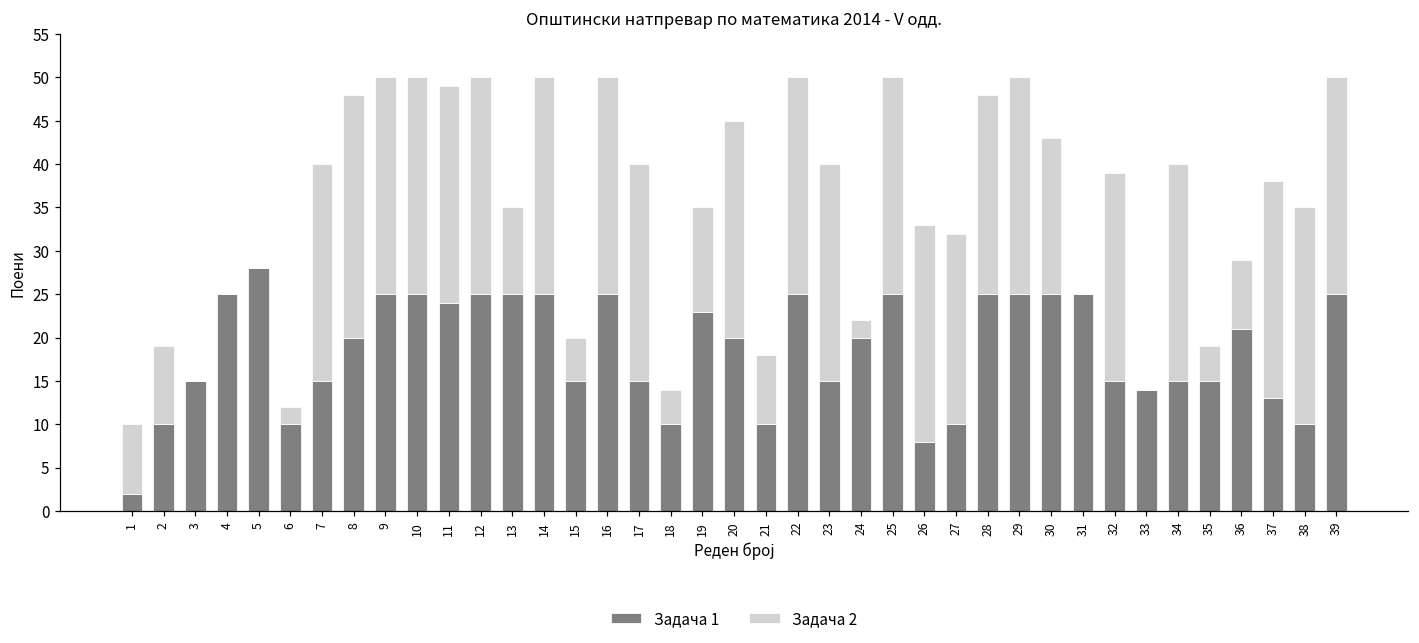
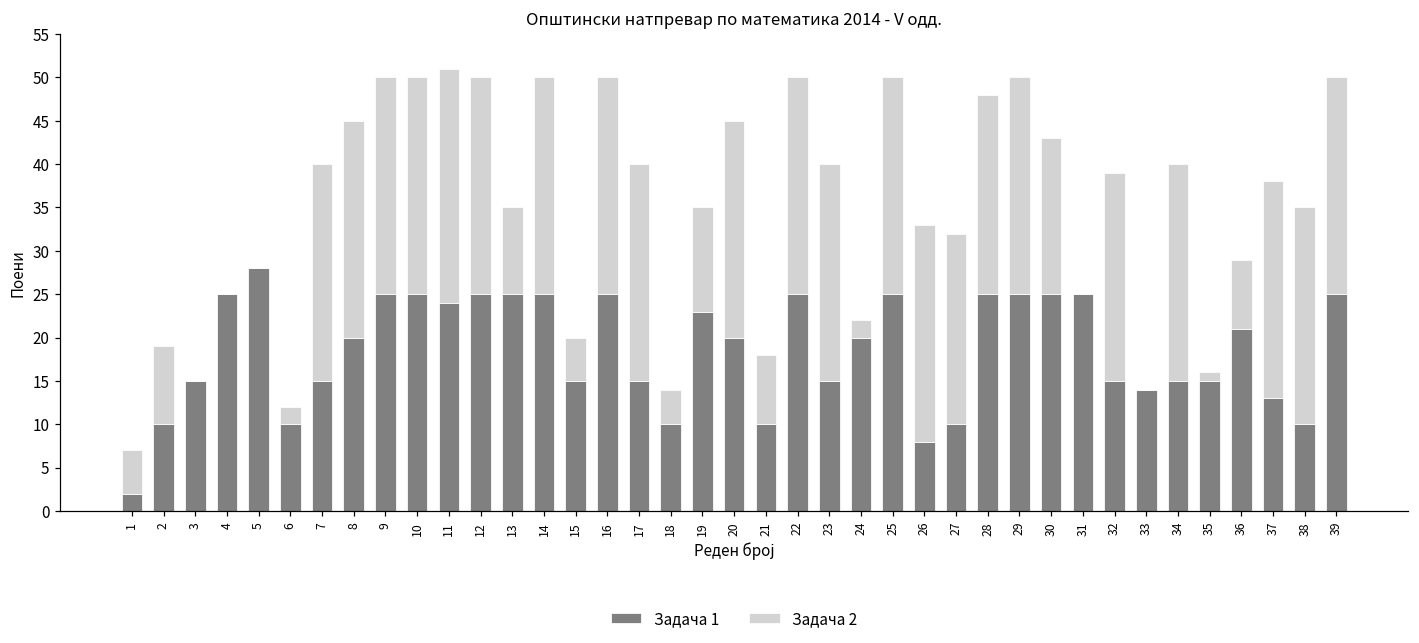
Задача 2, 1: 8 -> 5
Задача 2, 8: 28 -> 25
Задача 2, 11: 25 -> 27
Задача 2, 35: 4 -> 1
